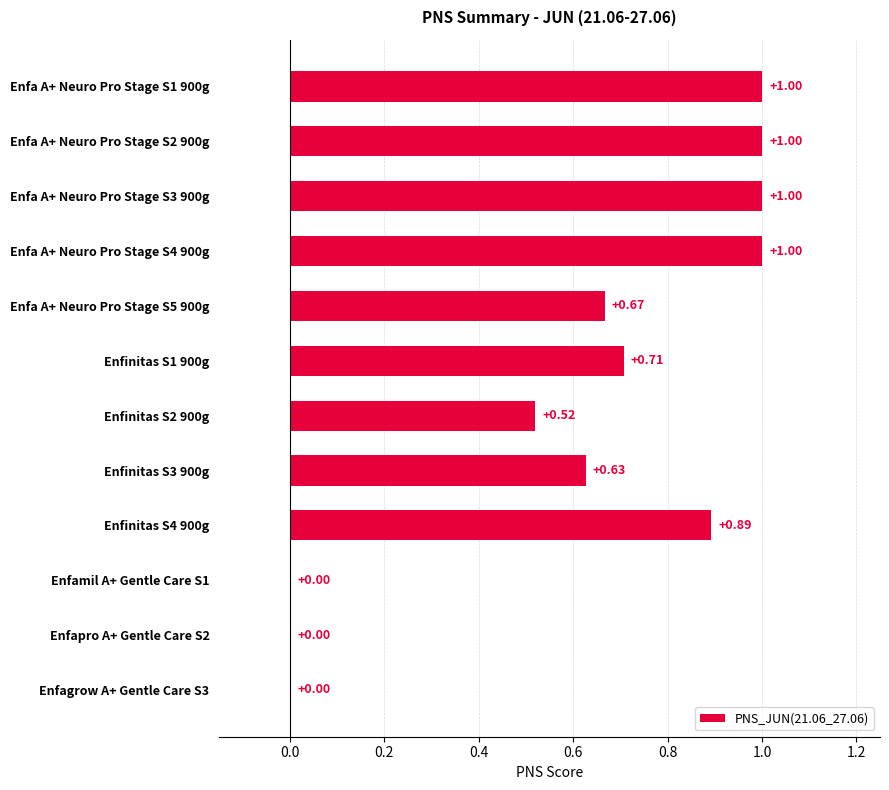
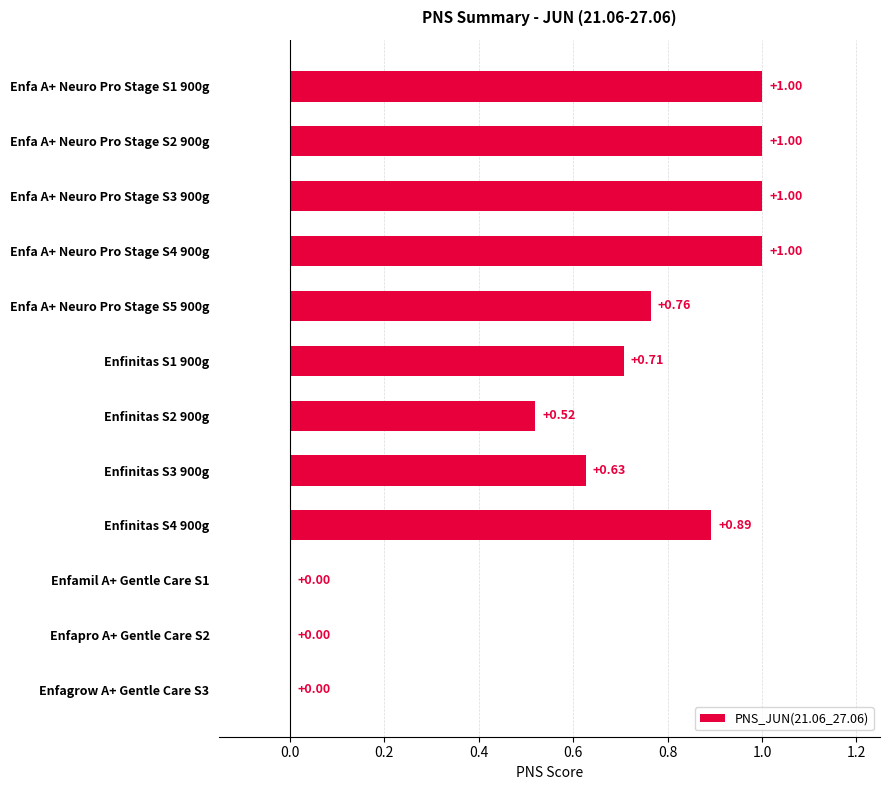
Enfa A+ Neuro Pro Stage S5 900g: +0.67 -> +0.76
